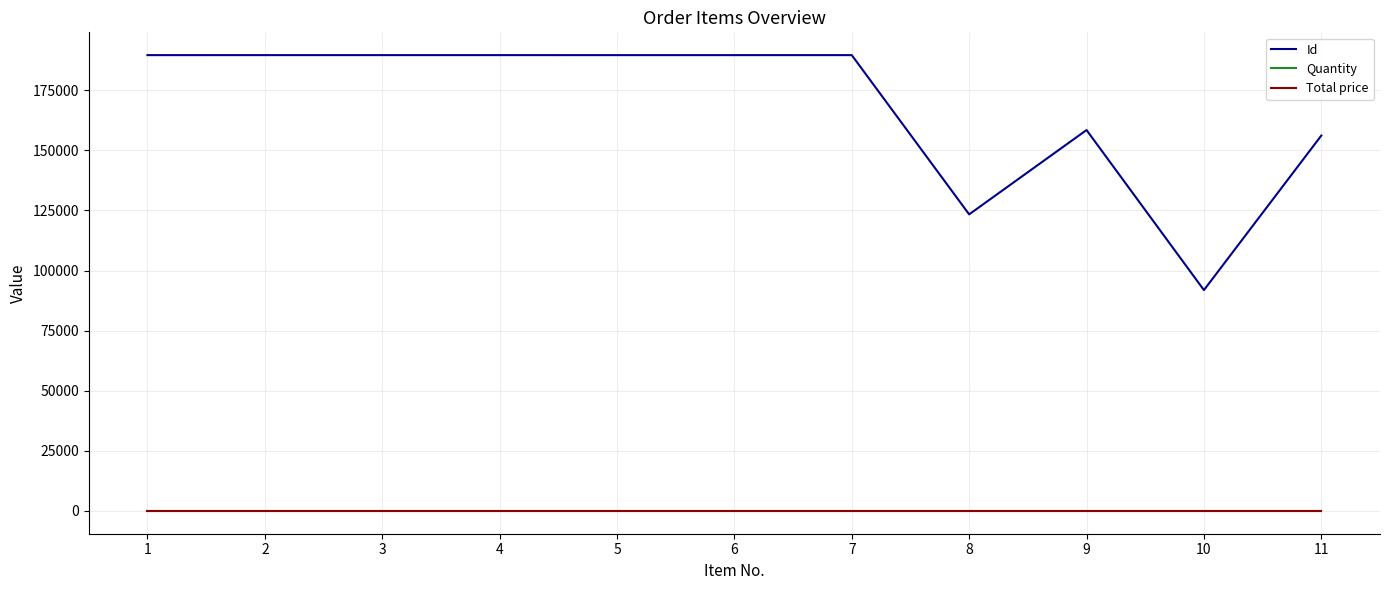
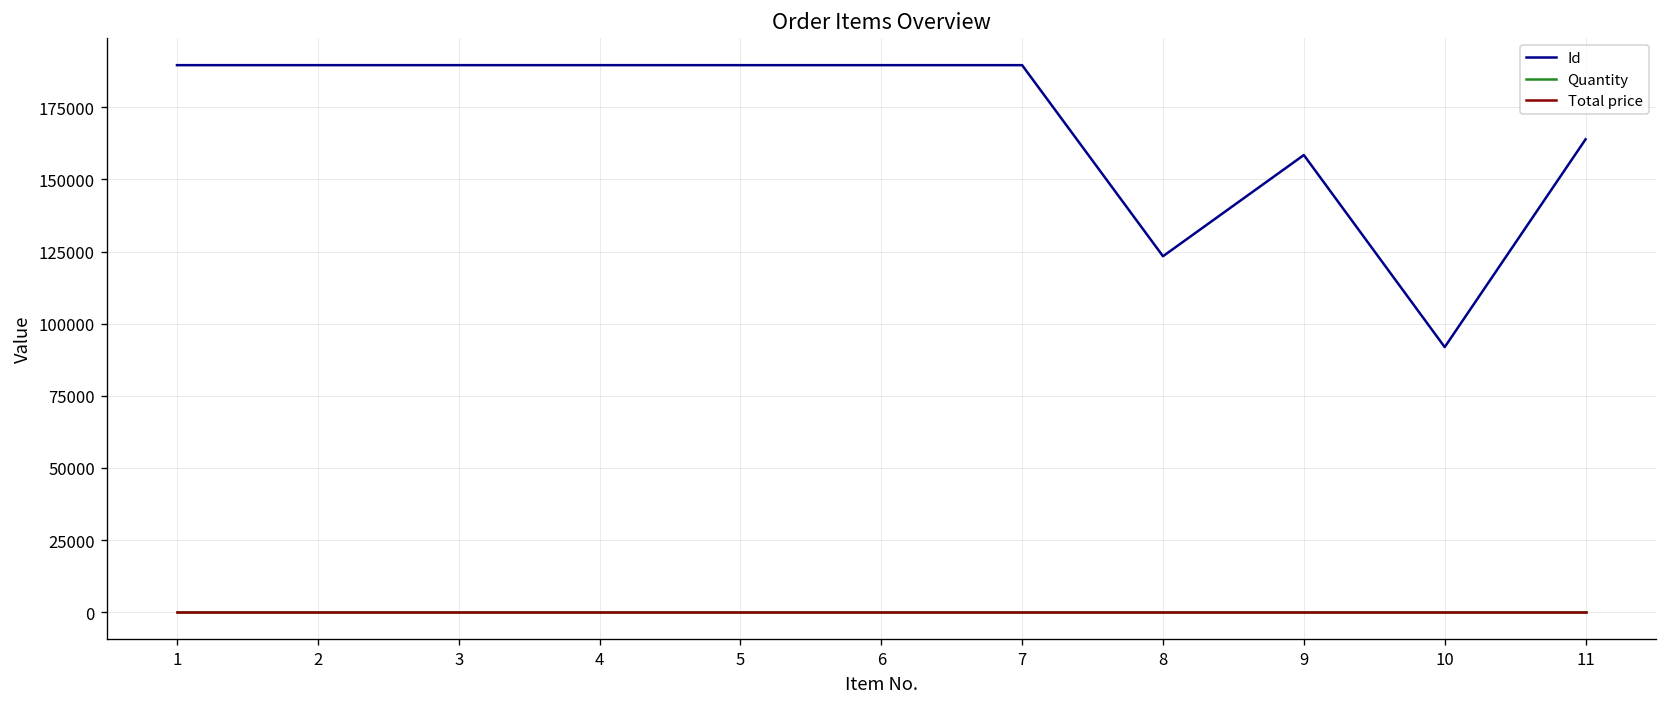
Id, 11: 156000 -> 164000
